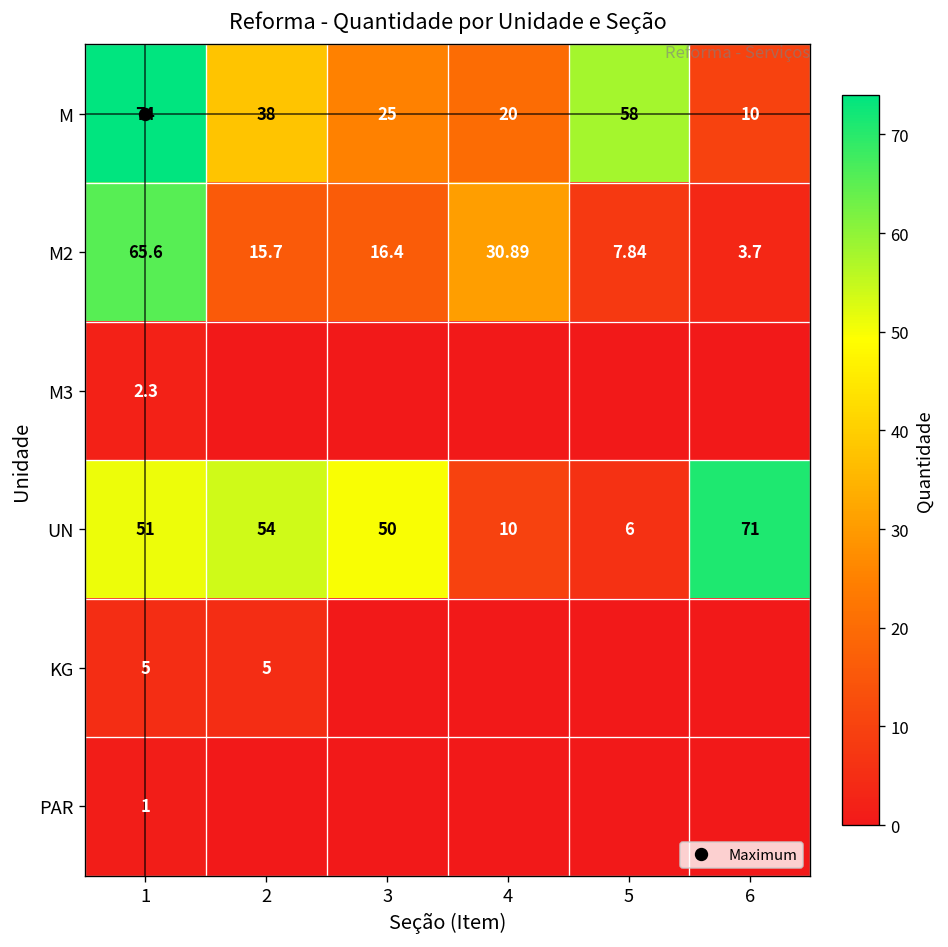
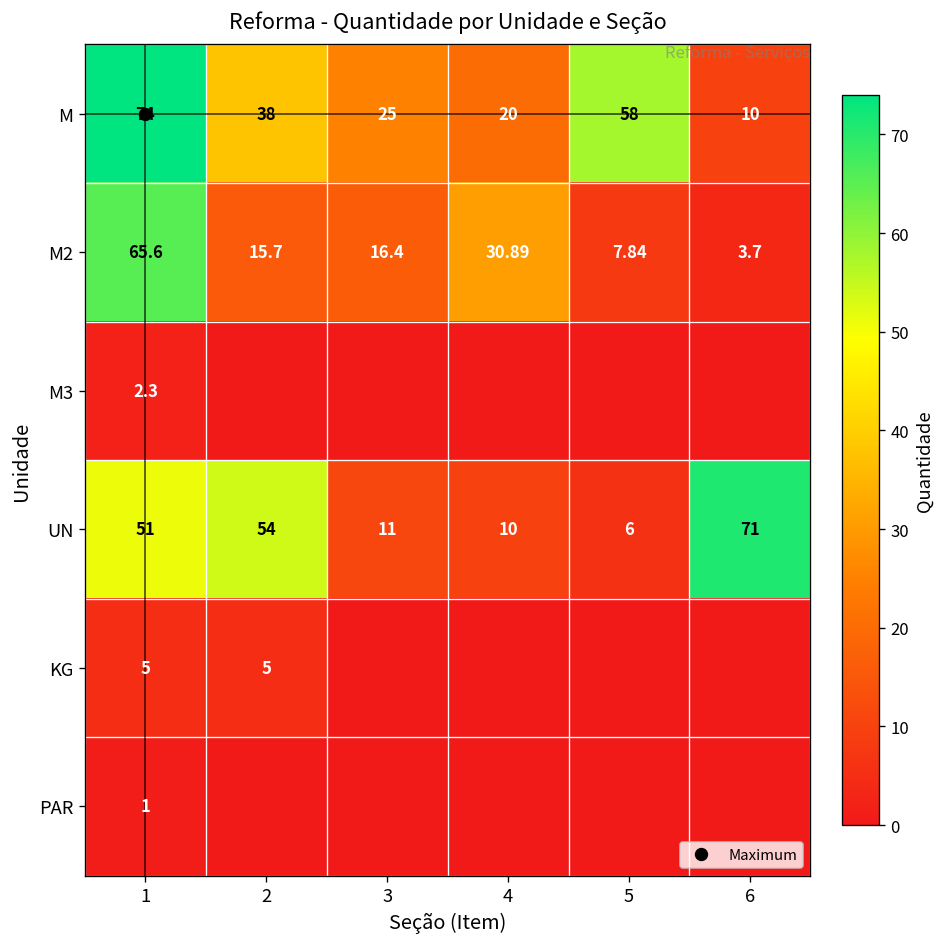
UN, 3: 50 -> 11
